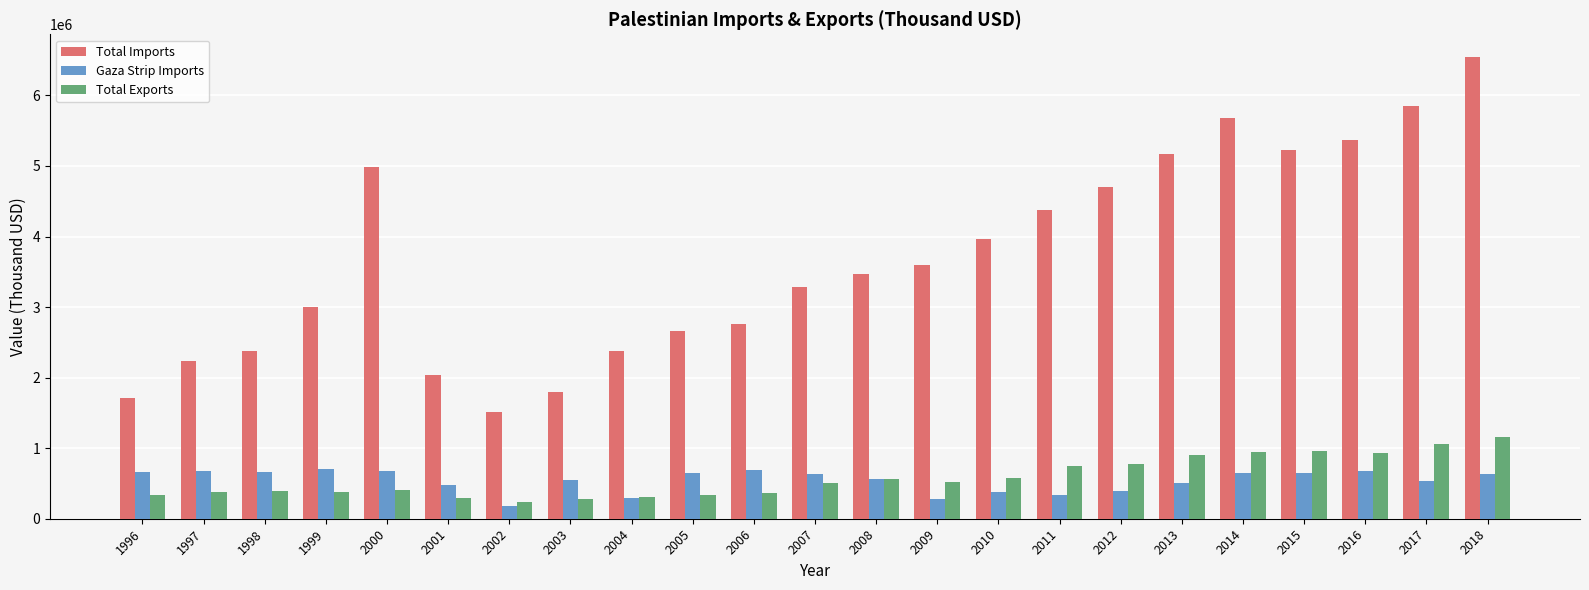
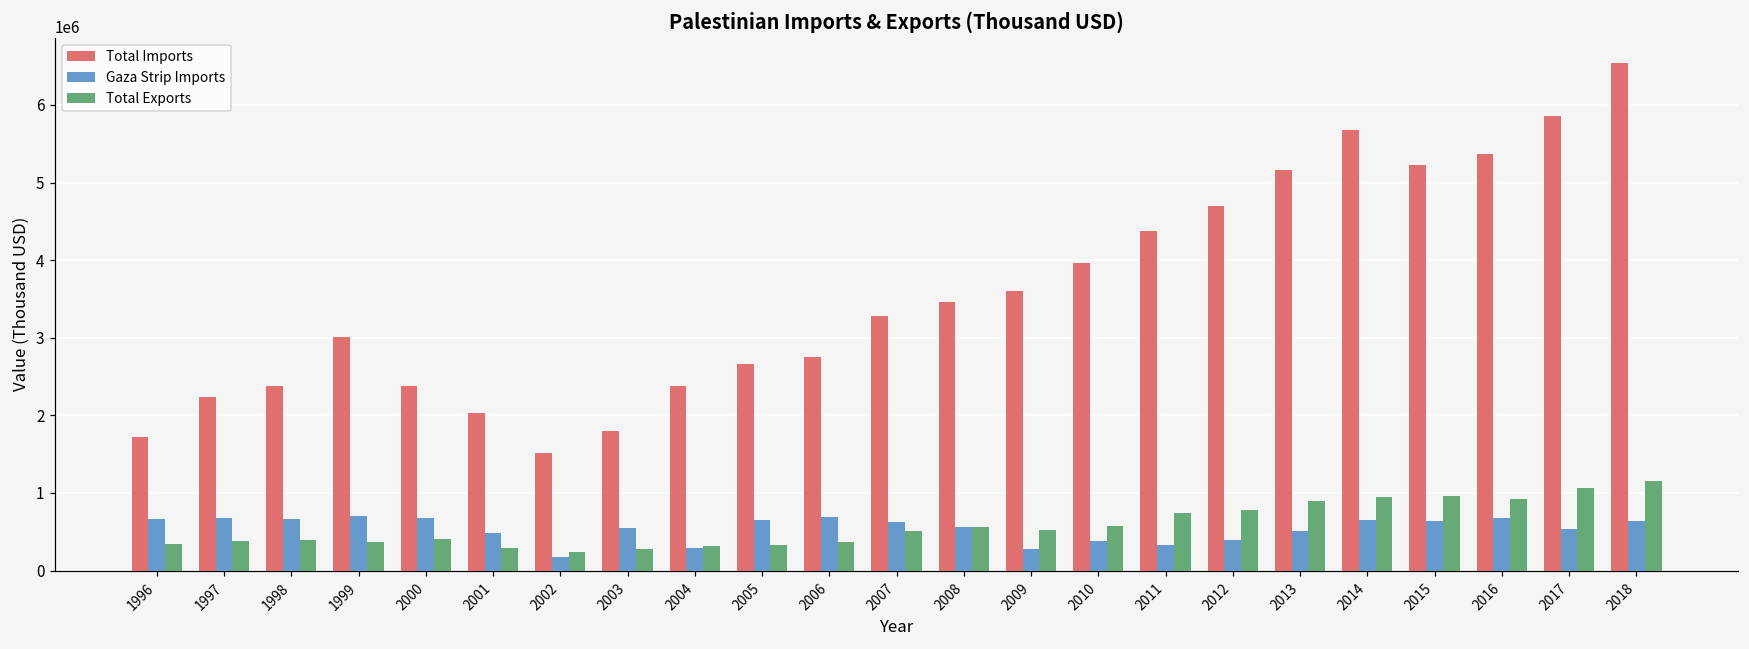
Total Imports, 2000: 5000000 -> 2400000
